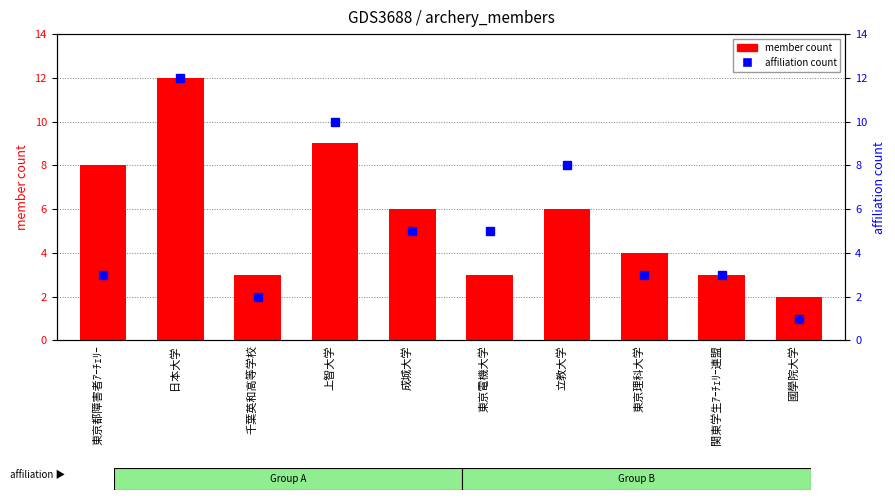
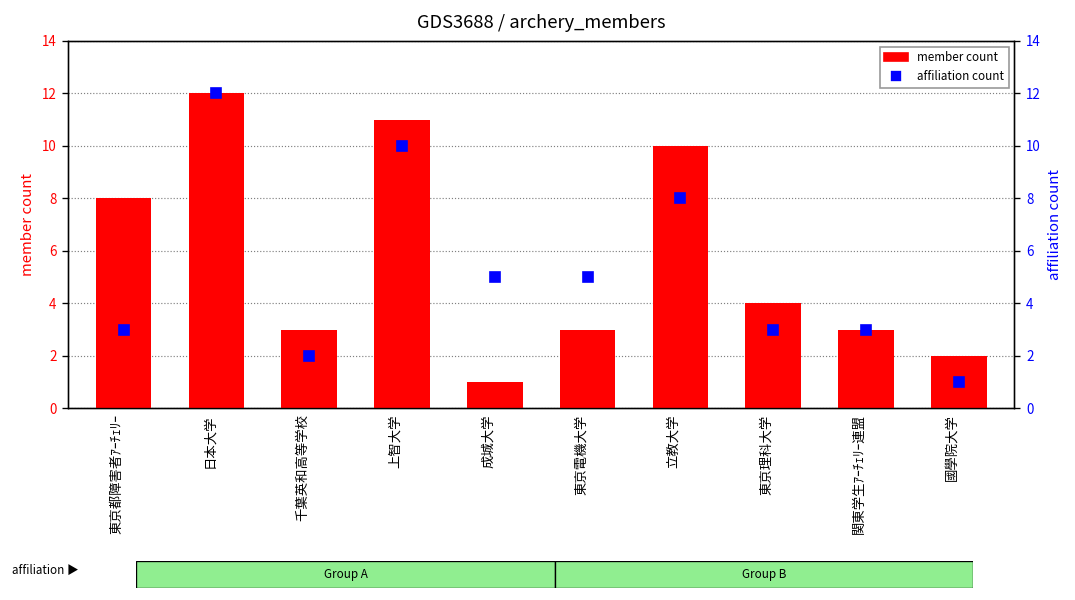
member count, 上智大学: 9 -> 11
member count, 成城大学: 6 -> 1
member count, 立教大学: 6 -> 10
